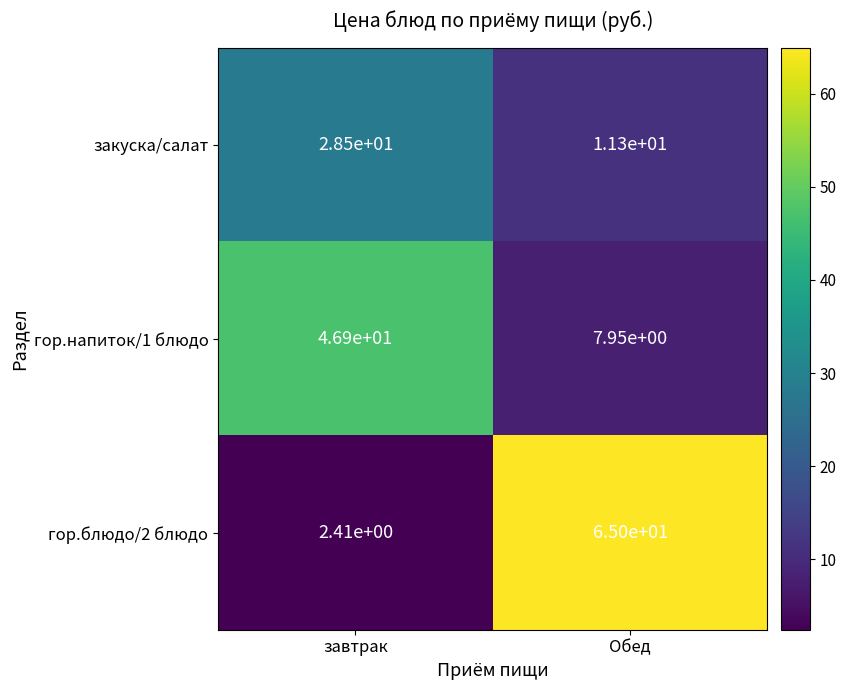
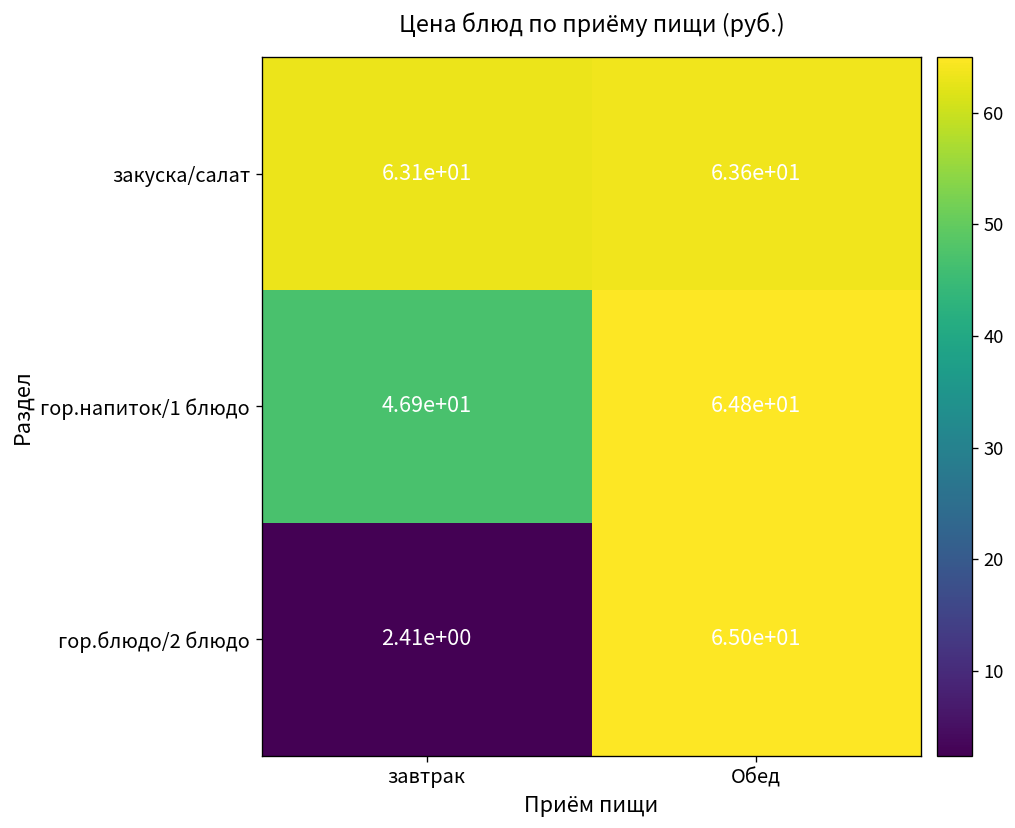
закуска/салат, завтрак: 2.85e+01 -> 6.31e+01
закуска/салат, Обед: 1.13e+01 -> 6.36e+01
гор.напиток/1 блюдо, Обед: 7.95e+00 -> 6.48e+01
